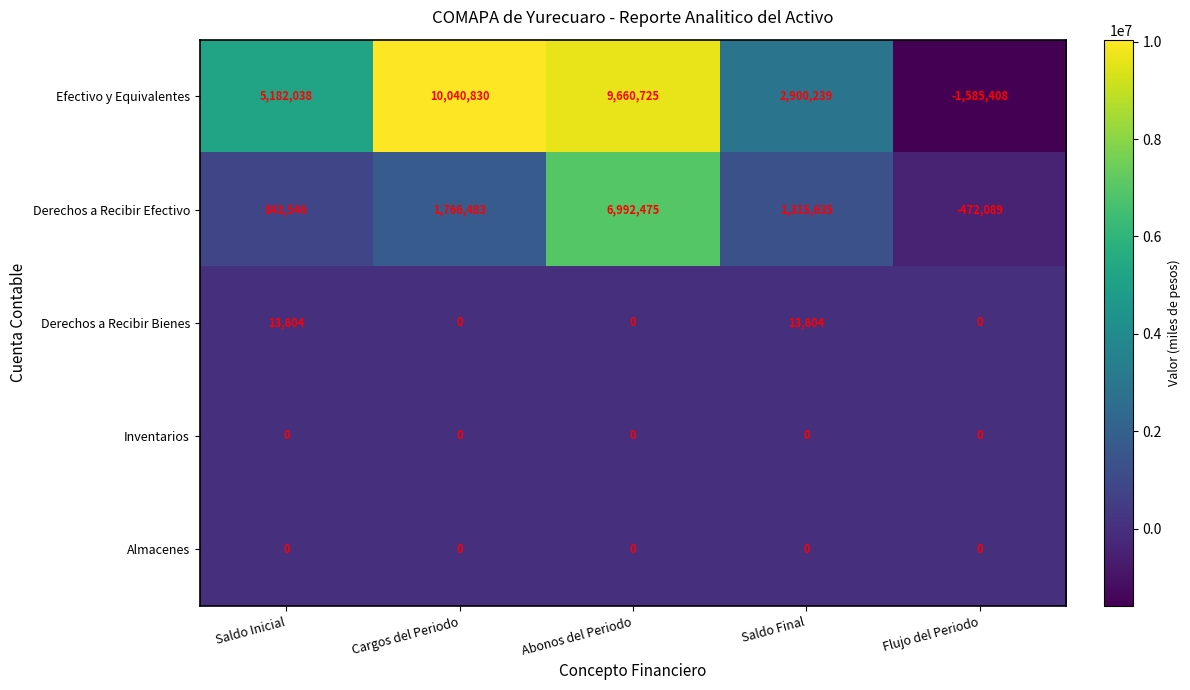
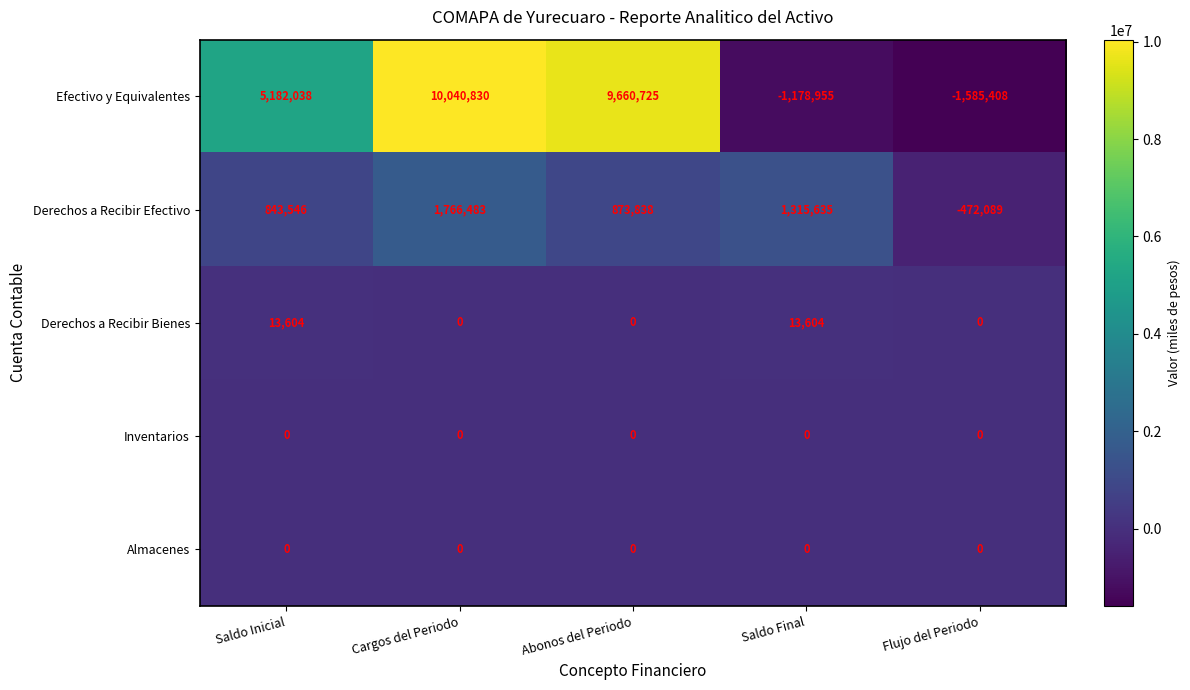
Efectivo y Equivalentes, Saldo Final: 2,900,239 -> -1,178,955
Derechos a Recibir Efectivo, Abonos del Periodo: 6,992,475 -> 873,838
